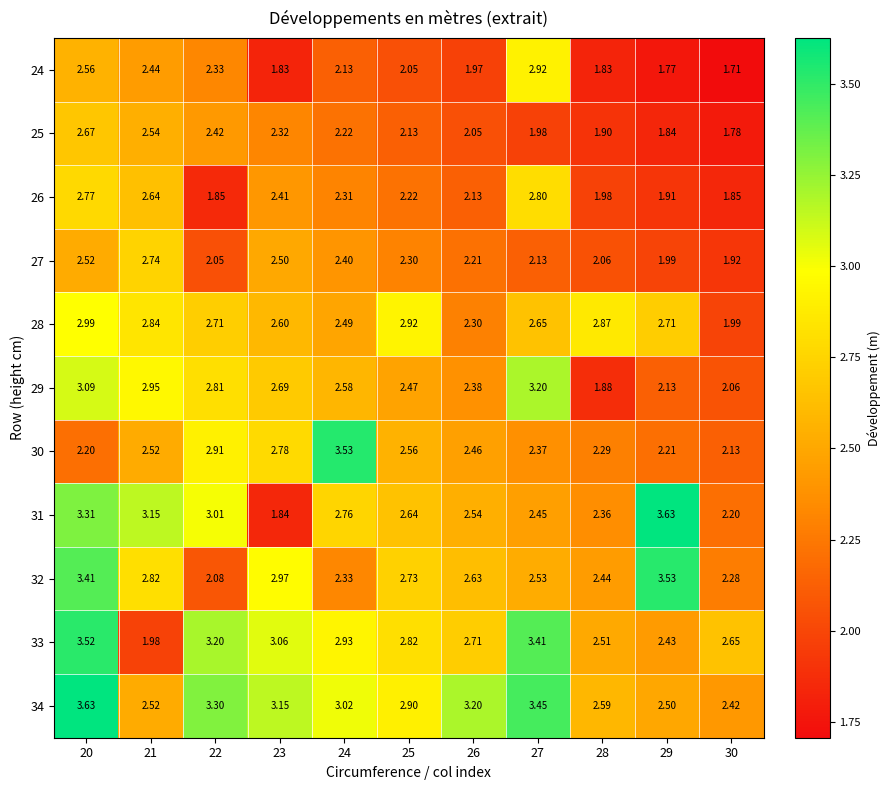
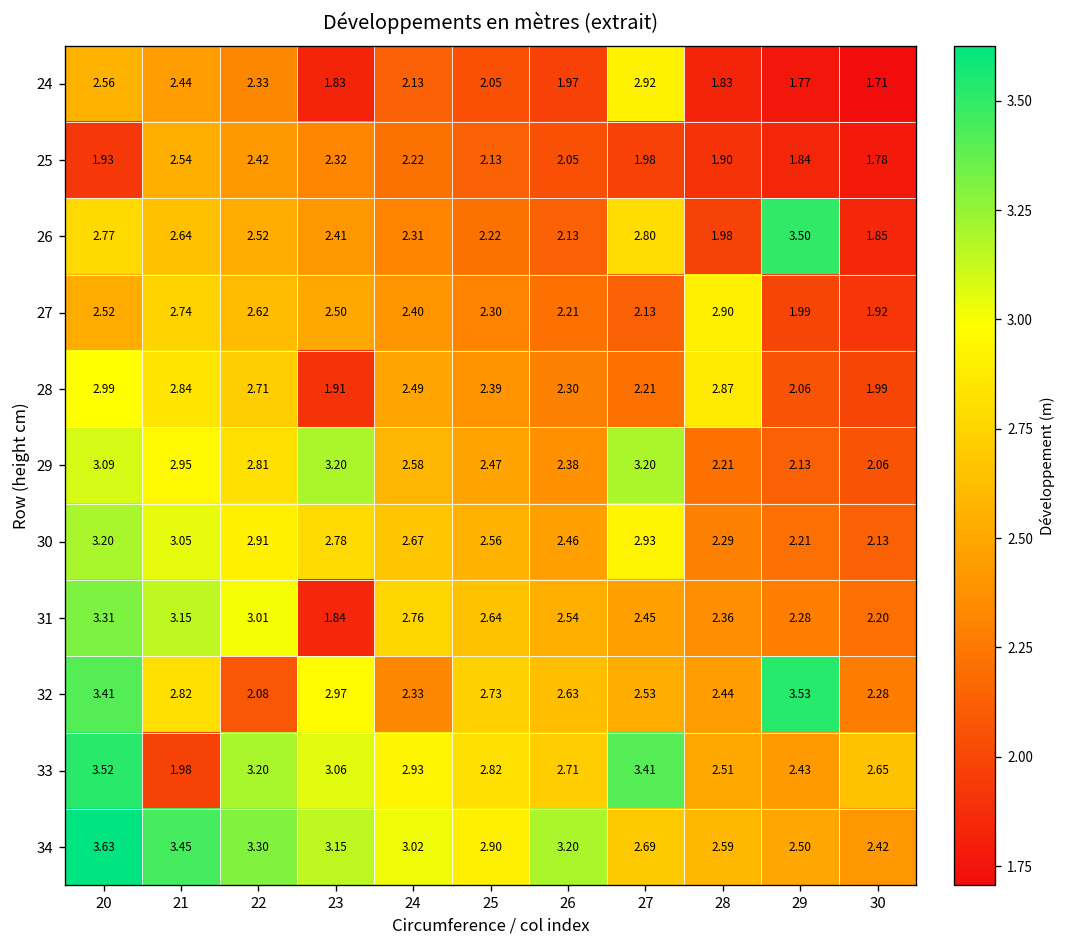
25, 20: 2.67 -> 1.93
26, 22: 1.85 -> 2.52
26, 29: 1.91 -> 3.50
27, 22: 2.05 -> 2.62
27, 28: 2.06 -> 2.90
28, 23: 2.60 -> 1.91
28, 25: 2.92 -> 2.39
28, 27: 2.65 -> 2.21
28, 29: 2.71 -> 2.06
29, 23: 2.69 -> 3.20
29, 28: 1.88 -> 2.21
30, 20: 2.20 -> 3.20
30, 21: 2.52 -> 3.05
30, 24: 3.53 -> 2.67
30, 27: 2.37 -> 2.93
31, 29: 3.63 -> 2.28
34, 21: 2.52 -> 3.45
34, 27: 3.45 -> 2.69
